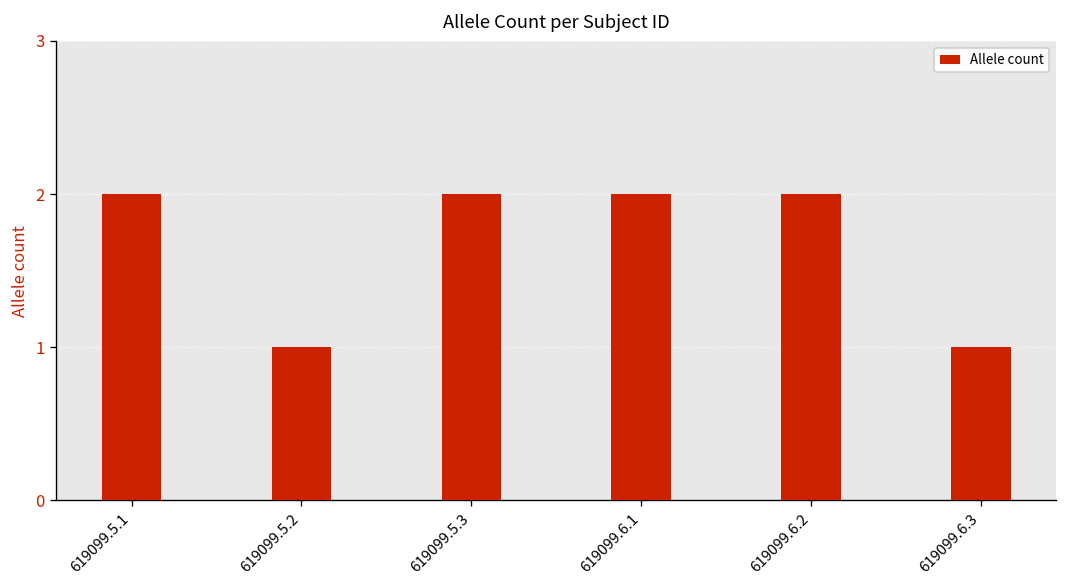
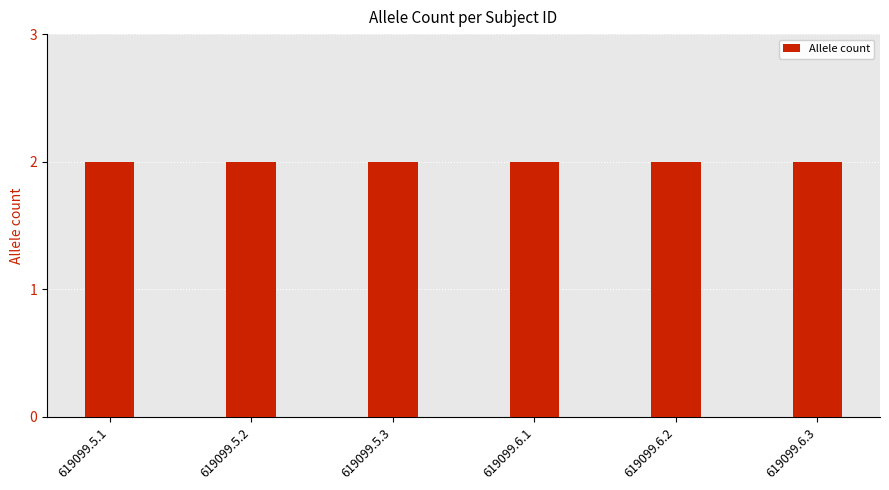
619099.5.2: 1 -> 2
619099.6.3: 1 -> 2
